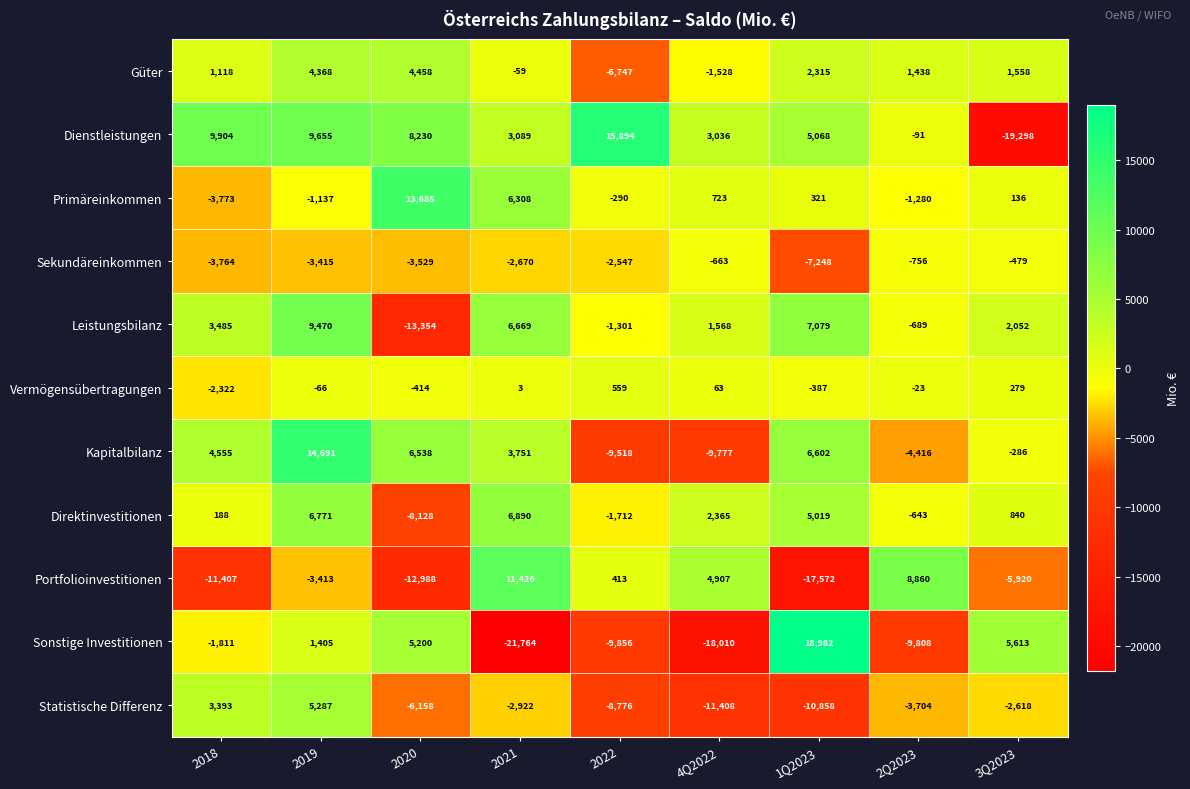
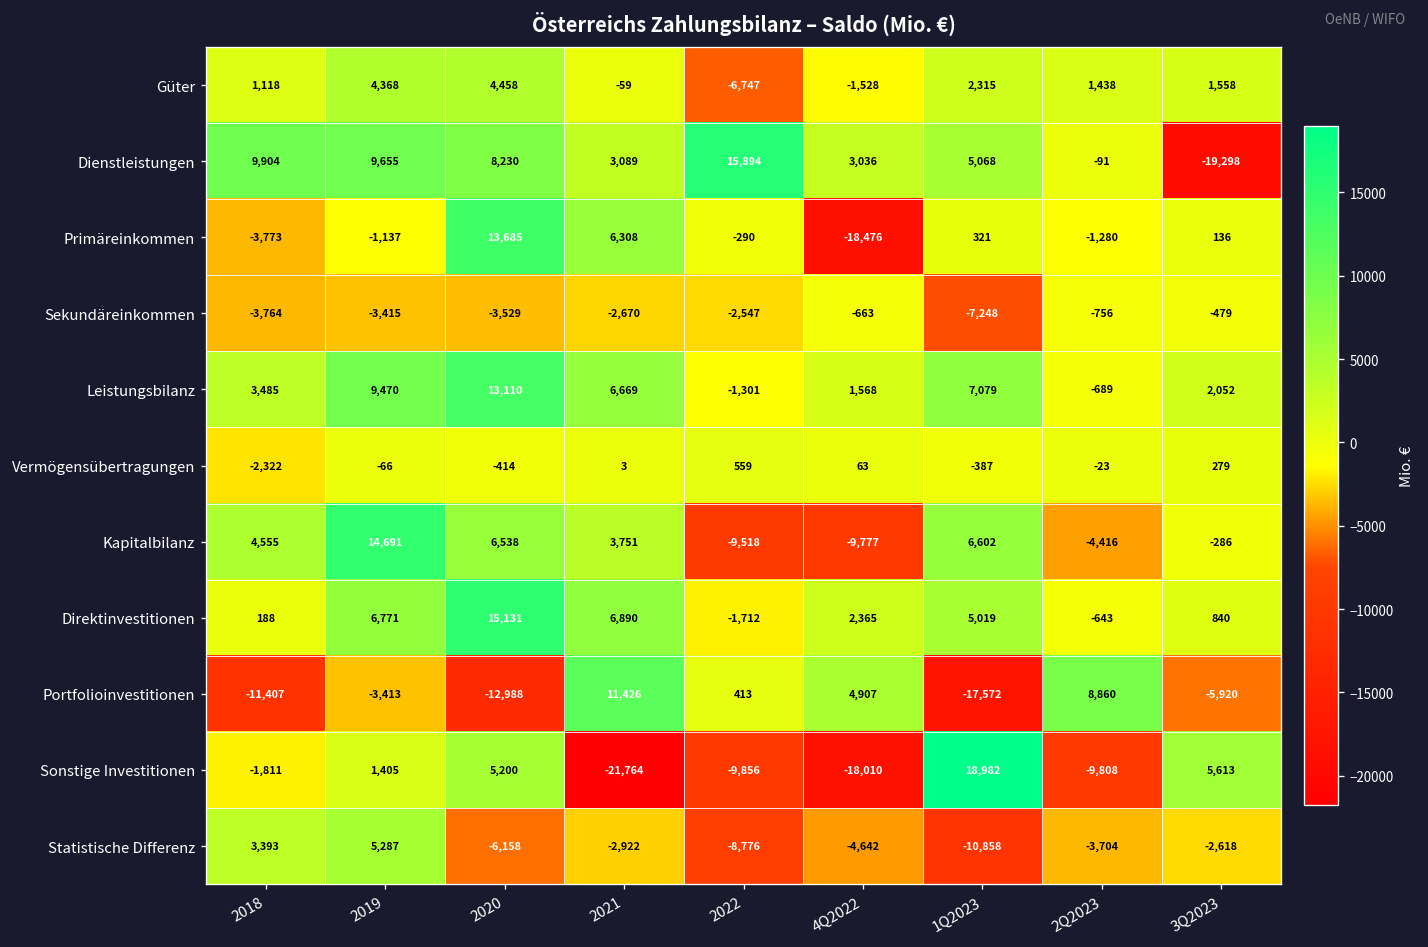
Primäreinkommen, 4Q2022: 723 -> -18,476
Leistungsbilanz, 2020: -13,354 -> 13,110
Direktinvestitionen, 2020: -8,128 -> 15,131
Statistische Differenz, 4Q2022: -11,408 -> -4,642
